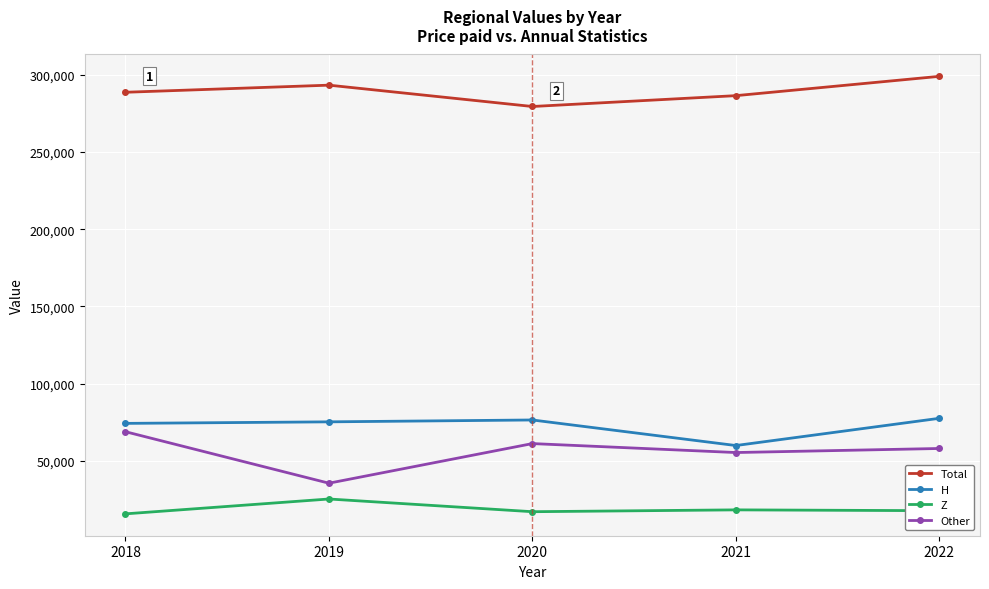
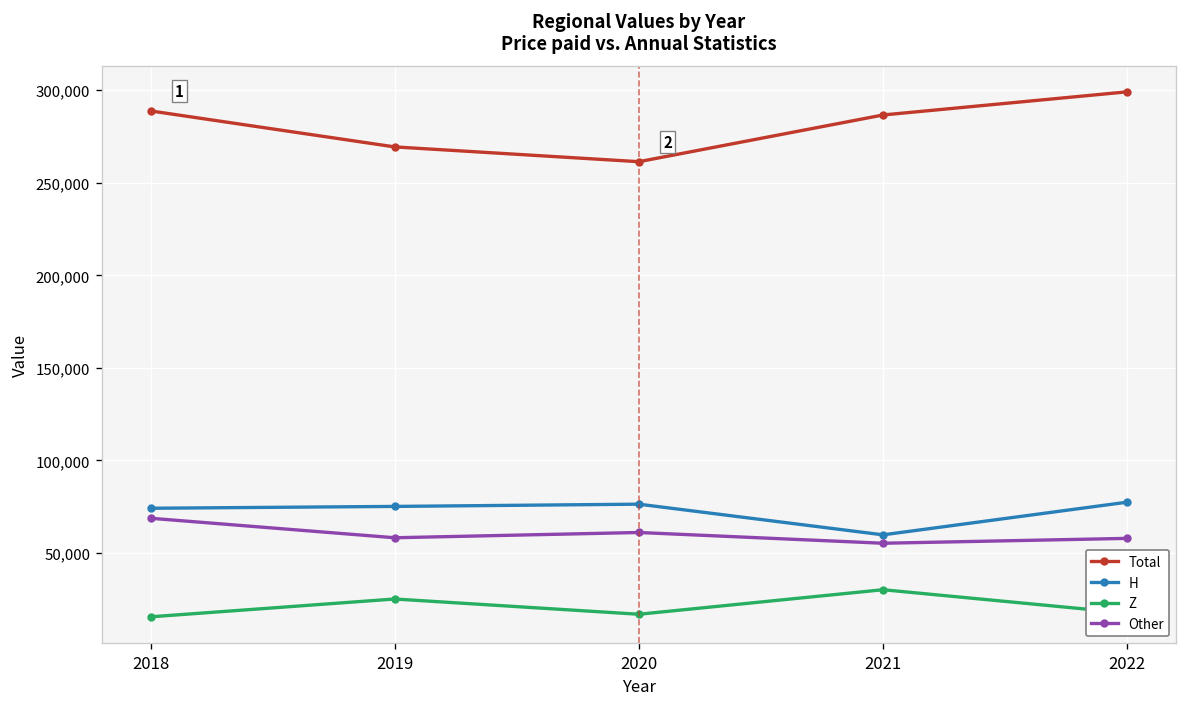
Total, 2019: 293,000 -> 269,000
Other, 2019: 35,000 -> 58,000
Total, 2020: 280,000 -> 261,000
Z, 2021: 18,000 -> 30,000
